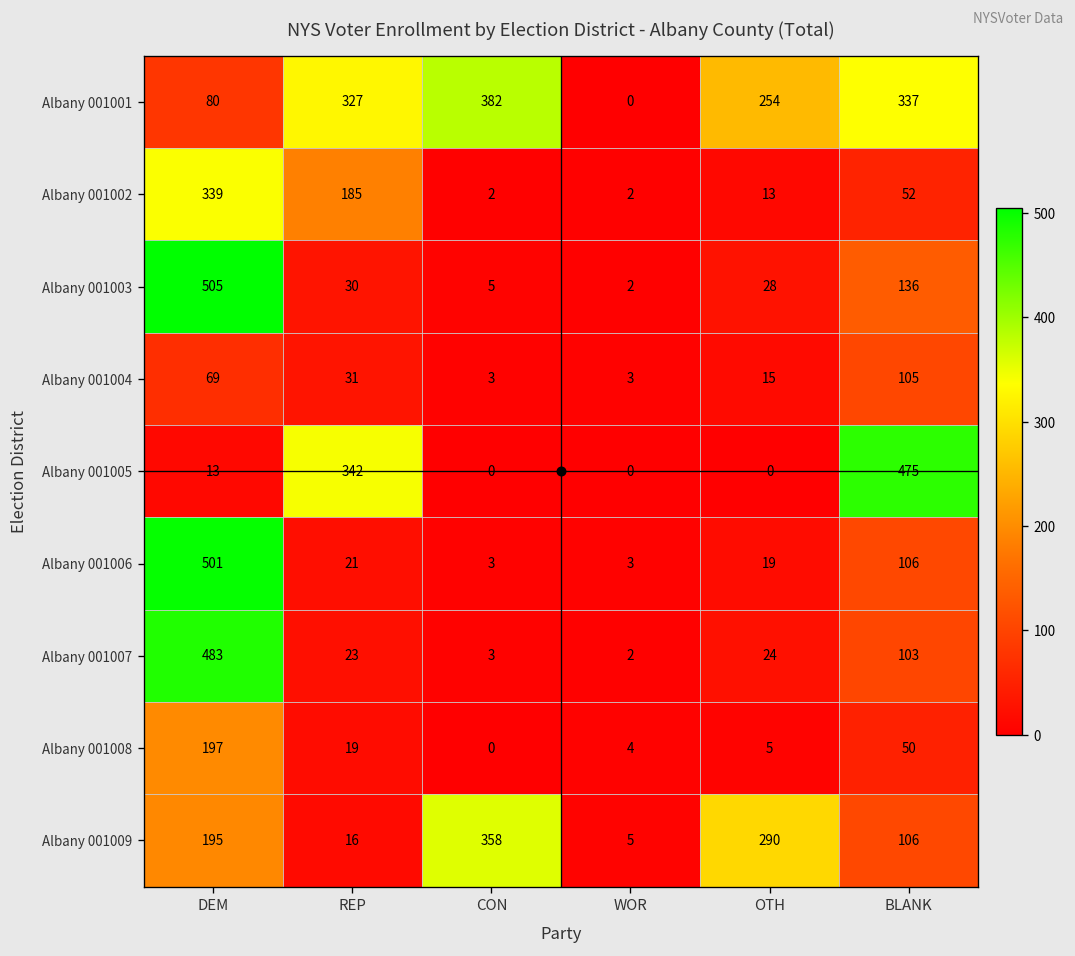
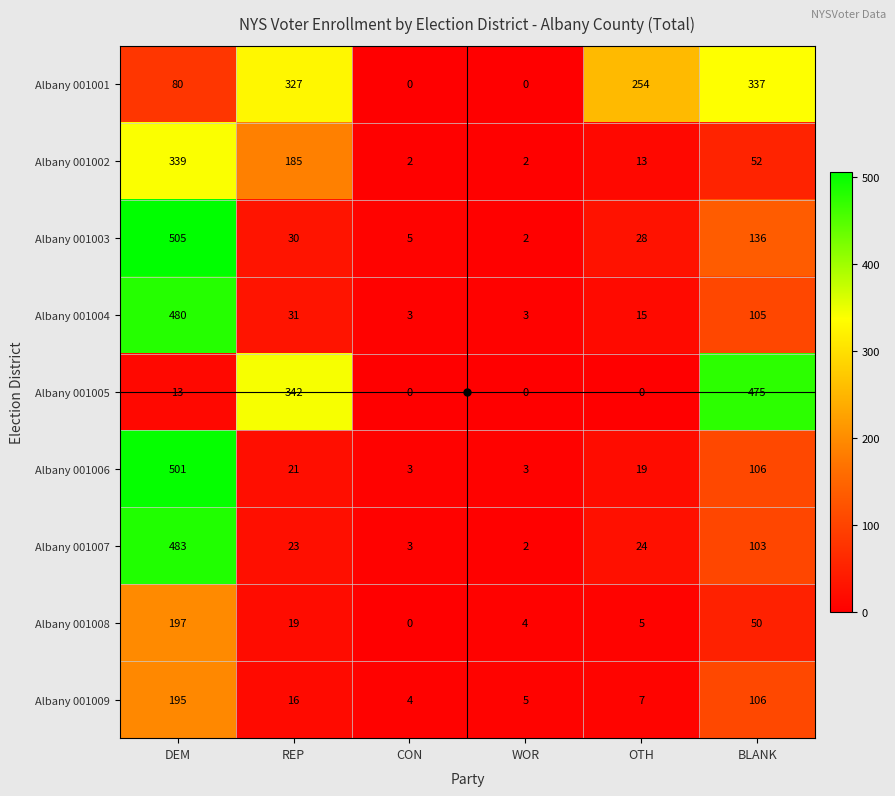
Albany 001001, CON: 382 -> 0
Albany 001004, DEM: 69 -> 480
Albany 001009, CON: 358 -> 4
Albany 001009, OTH: 290 -> 7
